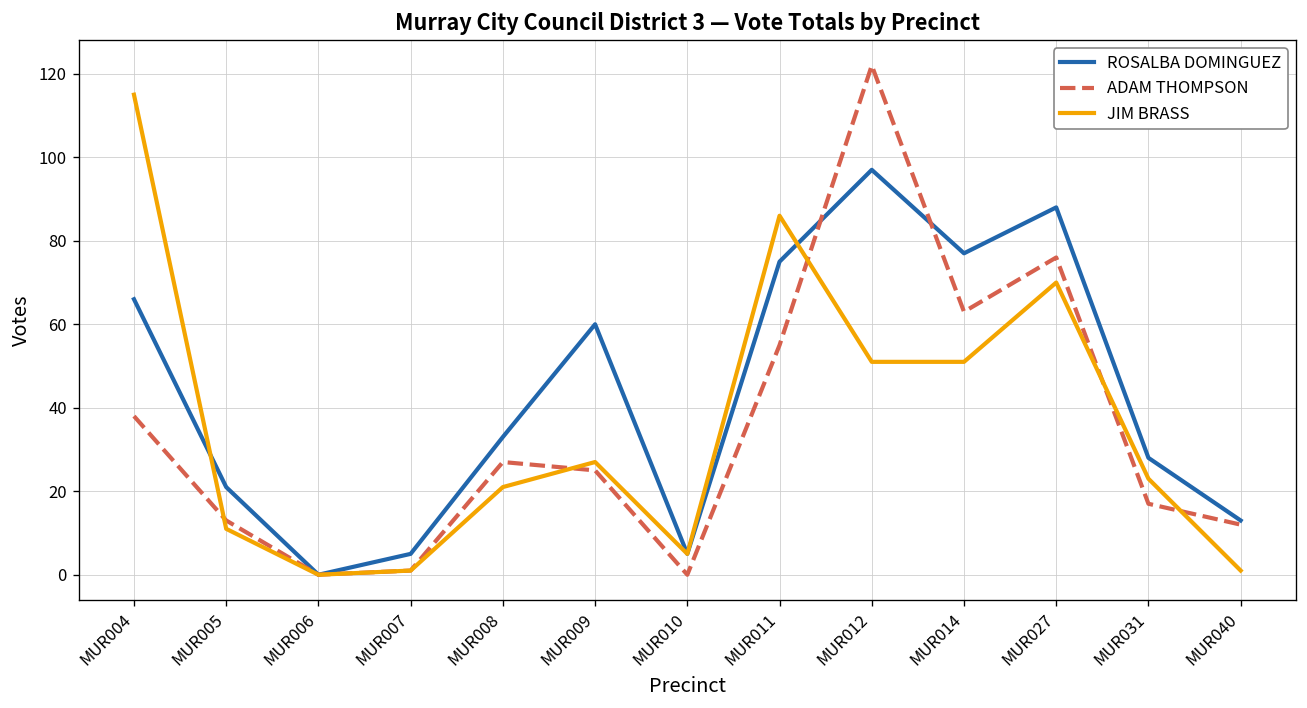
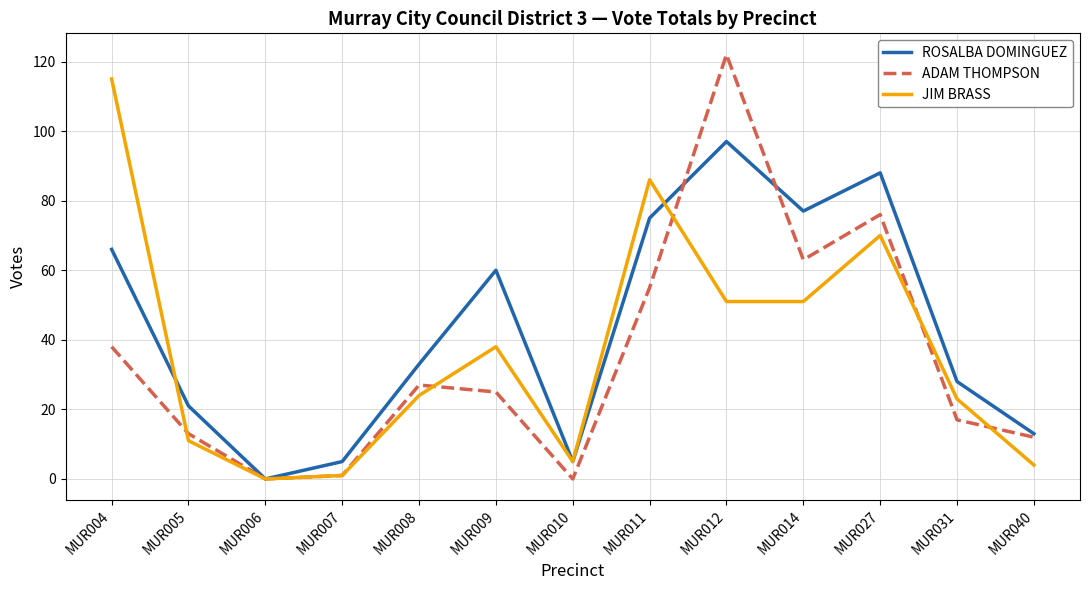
JIM BRASS, MUR008: 21 -> 24
JIM BRASS, MUR009: 27 -> 38
JIM BRASS, MUR040: 1 -> 4
